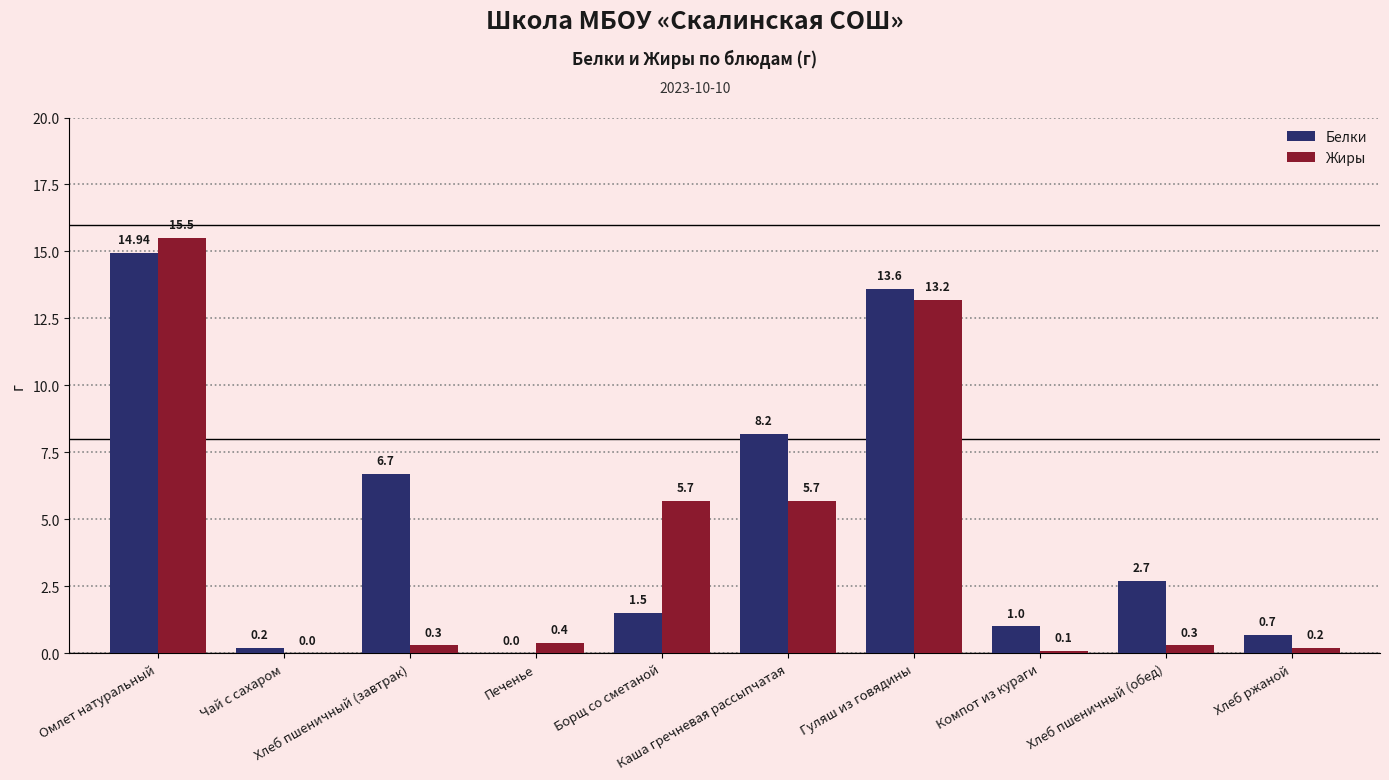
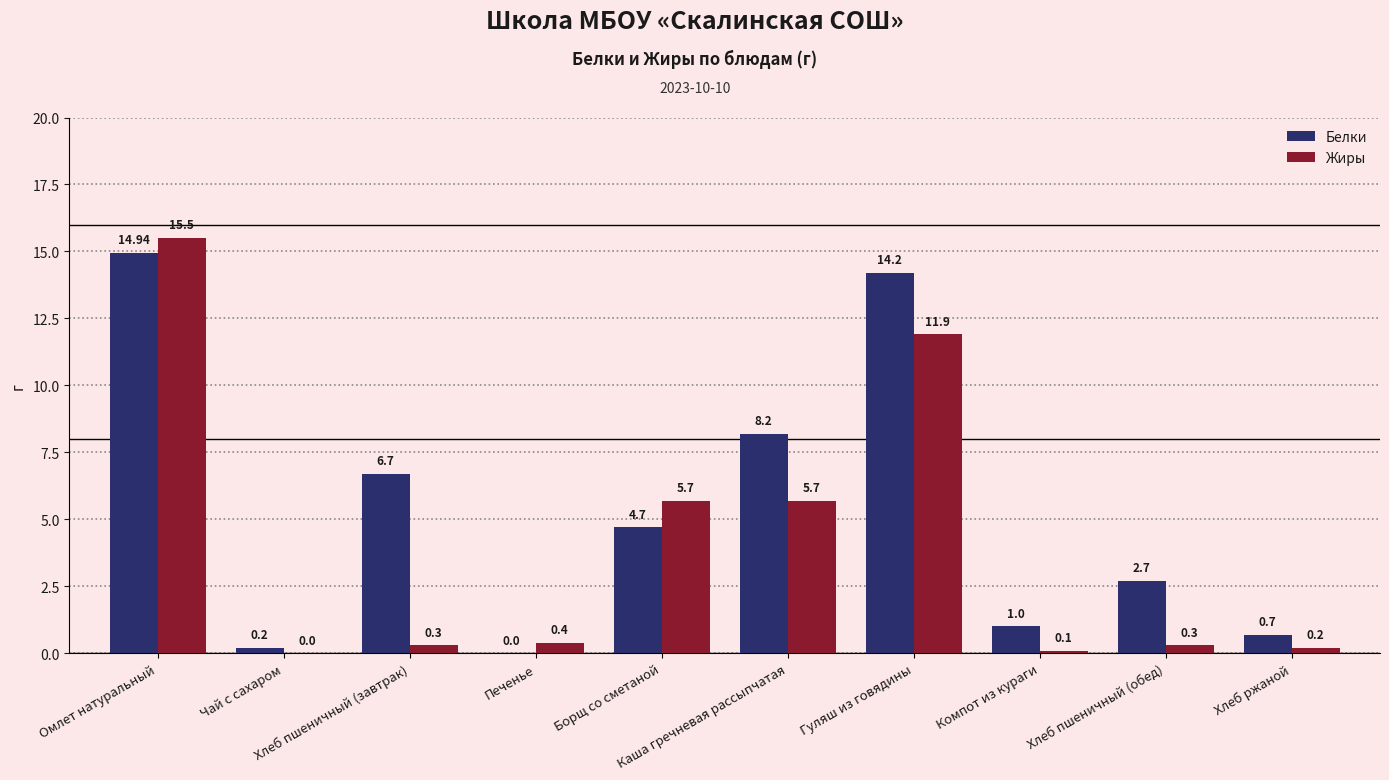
Белки, Борщ со сметаной: 1.5 -> 4.7
Белки, Гуляш из говядины: 13.6 -> 14.2
Жиры, Гуляш из говядины: 13.2 -> 11.9
